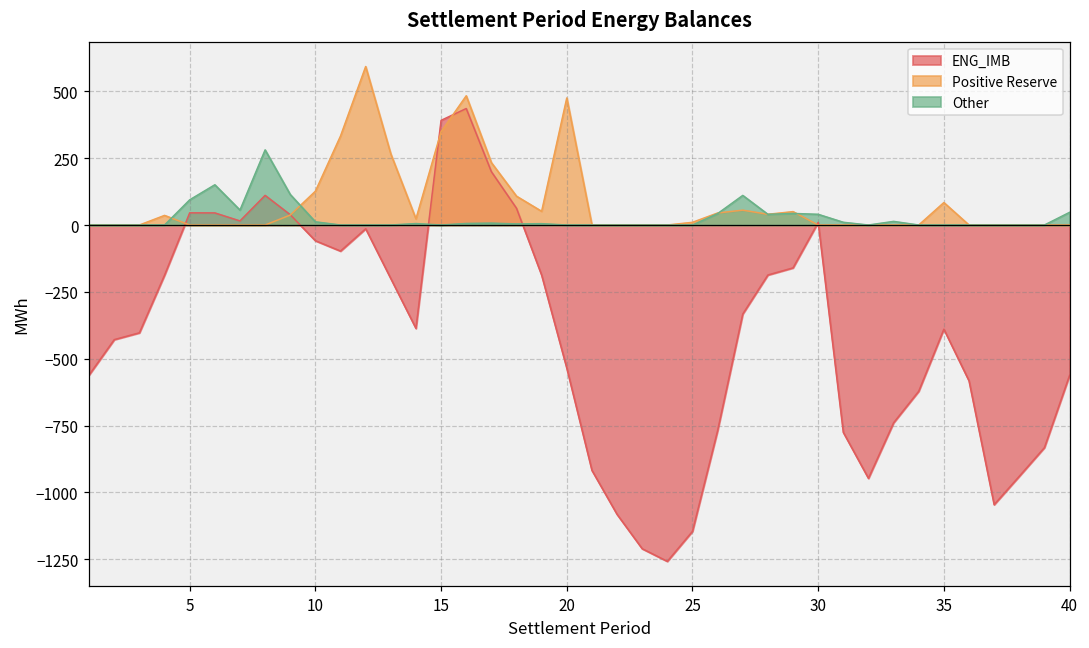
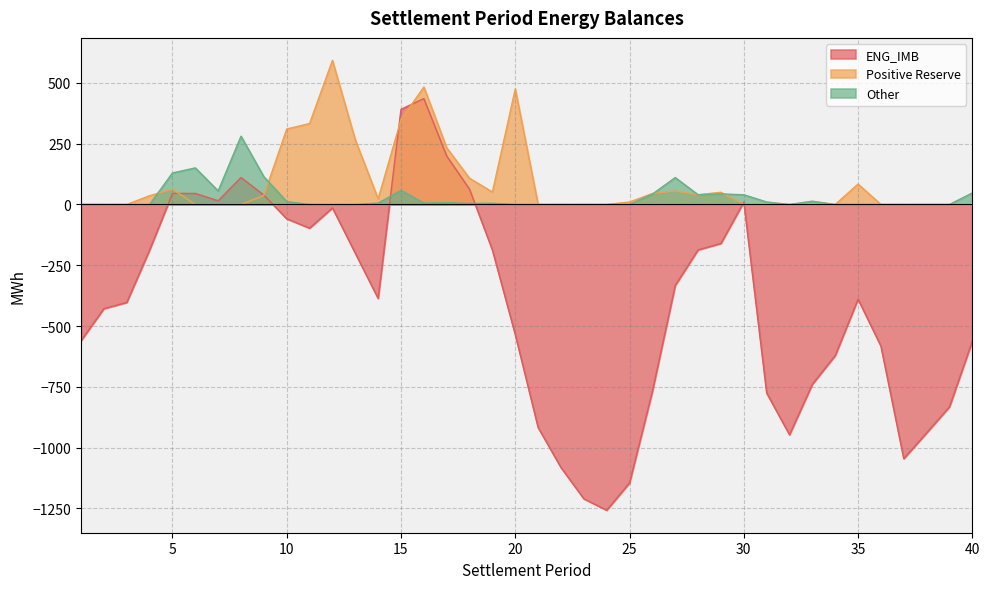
Positive Reserve, 5: 0 -> 60
Other, 5: 90 -> 130
Positive Reserve, 10: 130 -> 310
Other, 15: 0 -> 60
